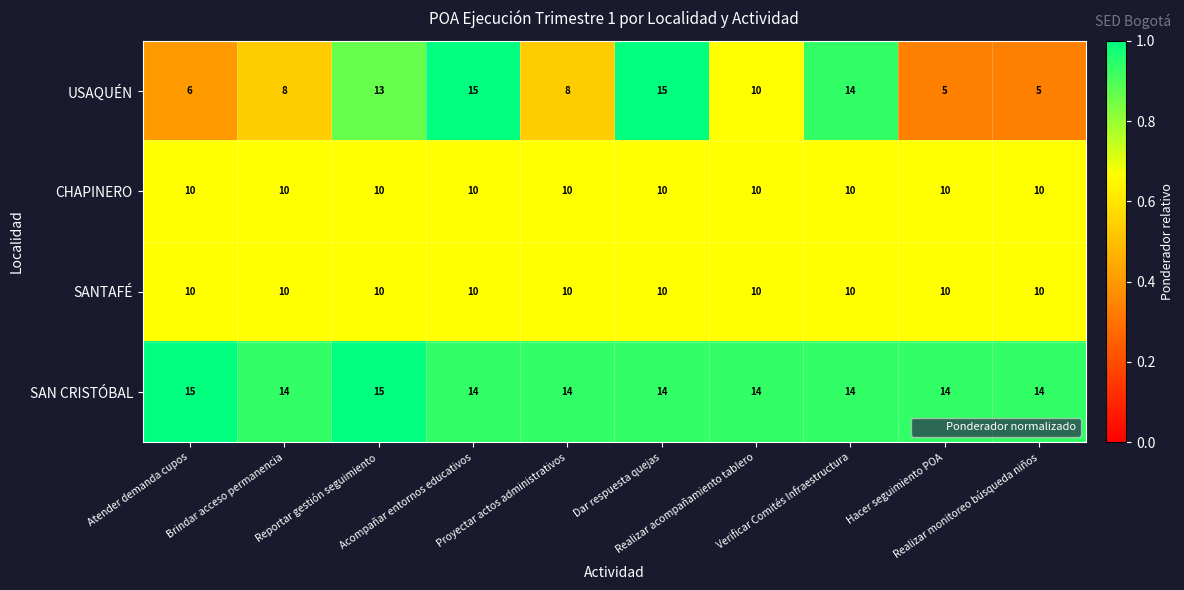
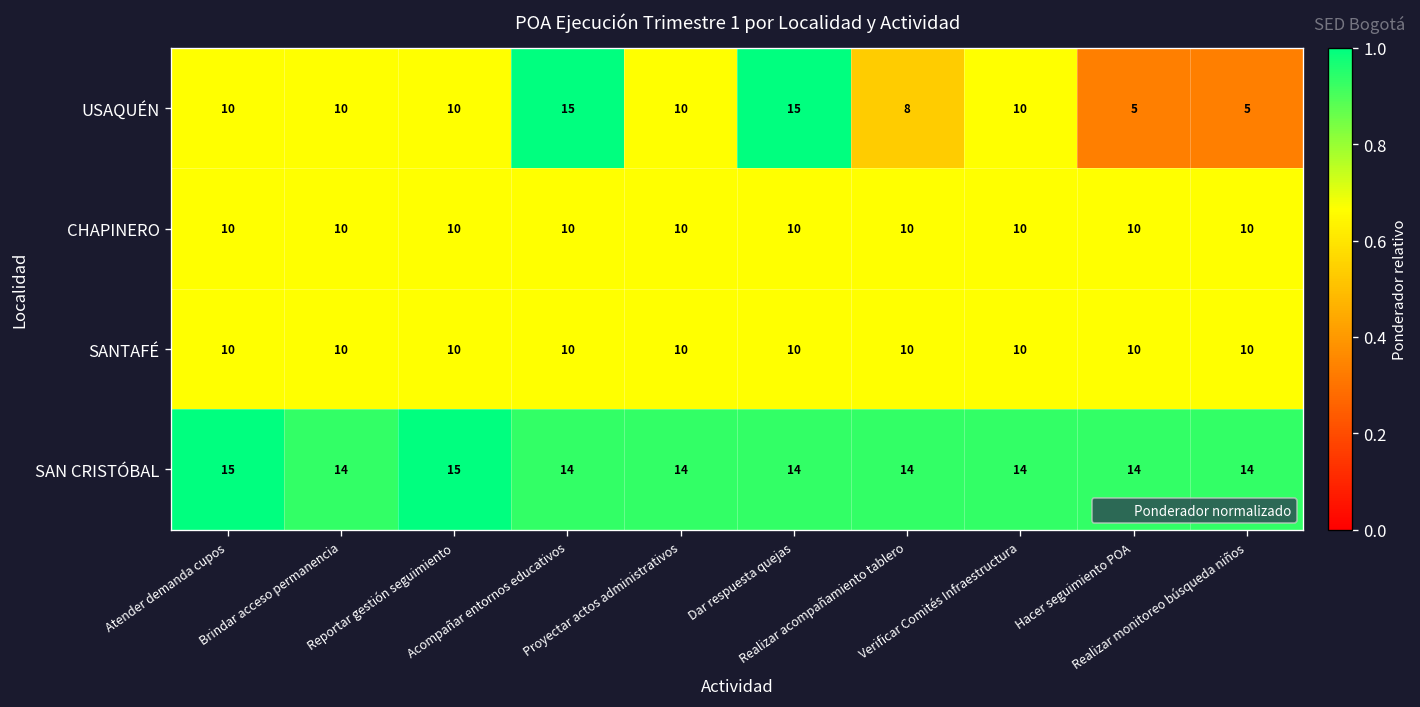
USAQUÉN, Atender demanda cupos: 6 -> 10
USAQUÉN, Brindar acceso permanencia: 8 -> 10
USAQUÉN, Reportar gestión seguimiento: 13 -> 10
USAQUÉN, Proyectar actos administrativos: 8 -> 10
USAQUÉN, Realizar acompañamiento tablero: 10 -> 8
USAQUÉN, Verificar Comités Infraestructura: 14 -> 10
